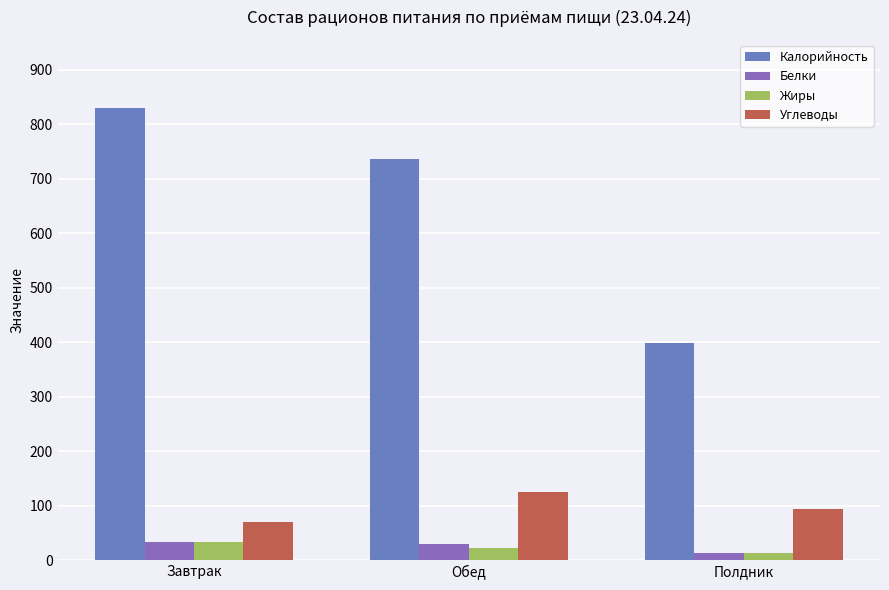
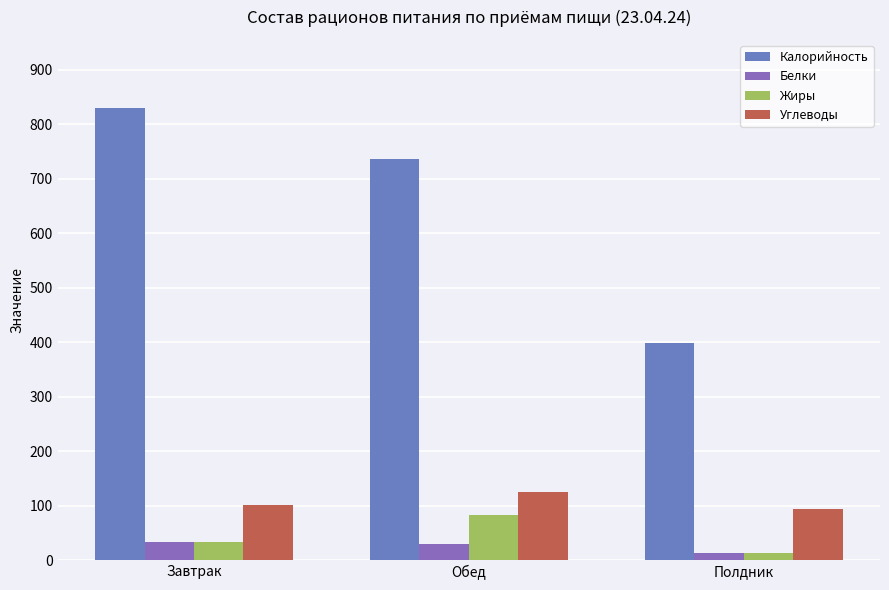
Углеводы, Завтрак: 70 -> 100
Жиры, Обед: 20 -> 80
